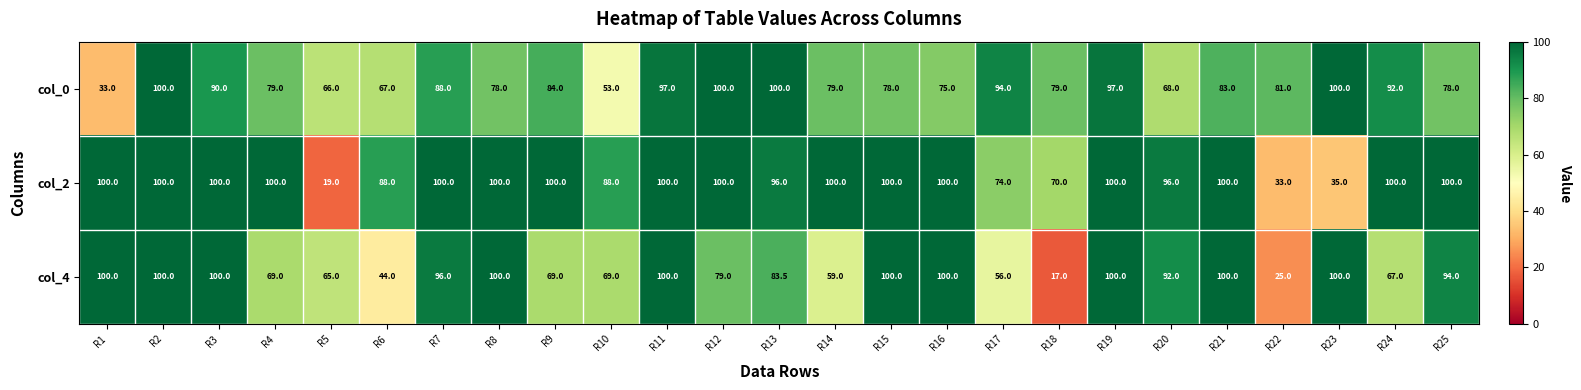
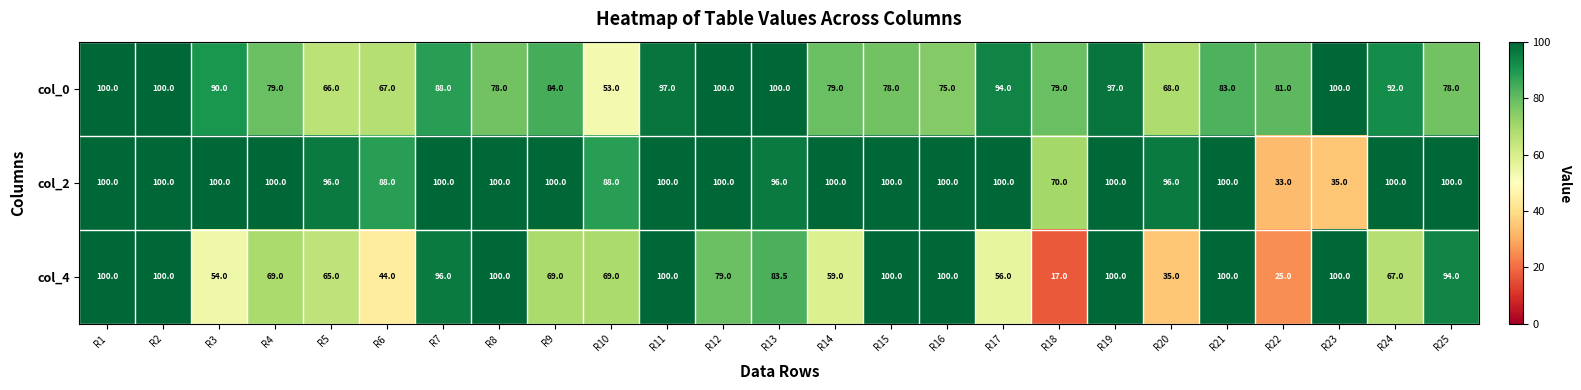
col_0, R1: 33.0 -> 100.0
col_2, R5: 19.0 -> 96.0
col_2, R17: 74.0 -> 100.0
col_4, R3: 100.0 -> 54.0
col_4, R20: 92.0 -> 35.0
